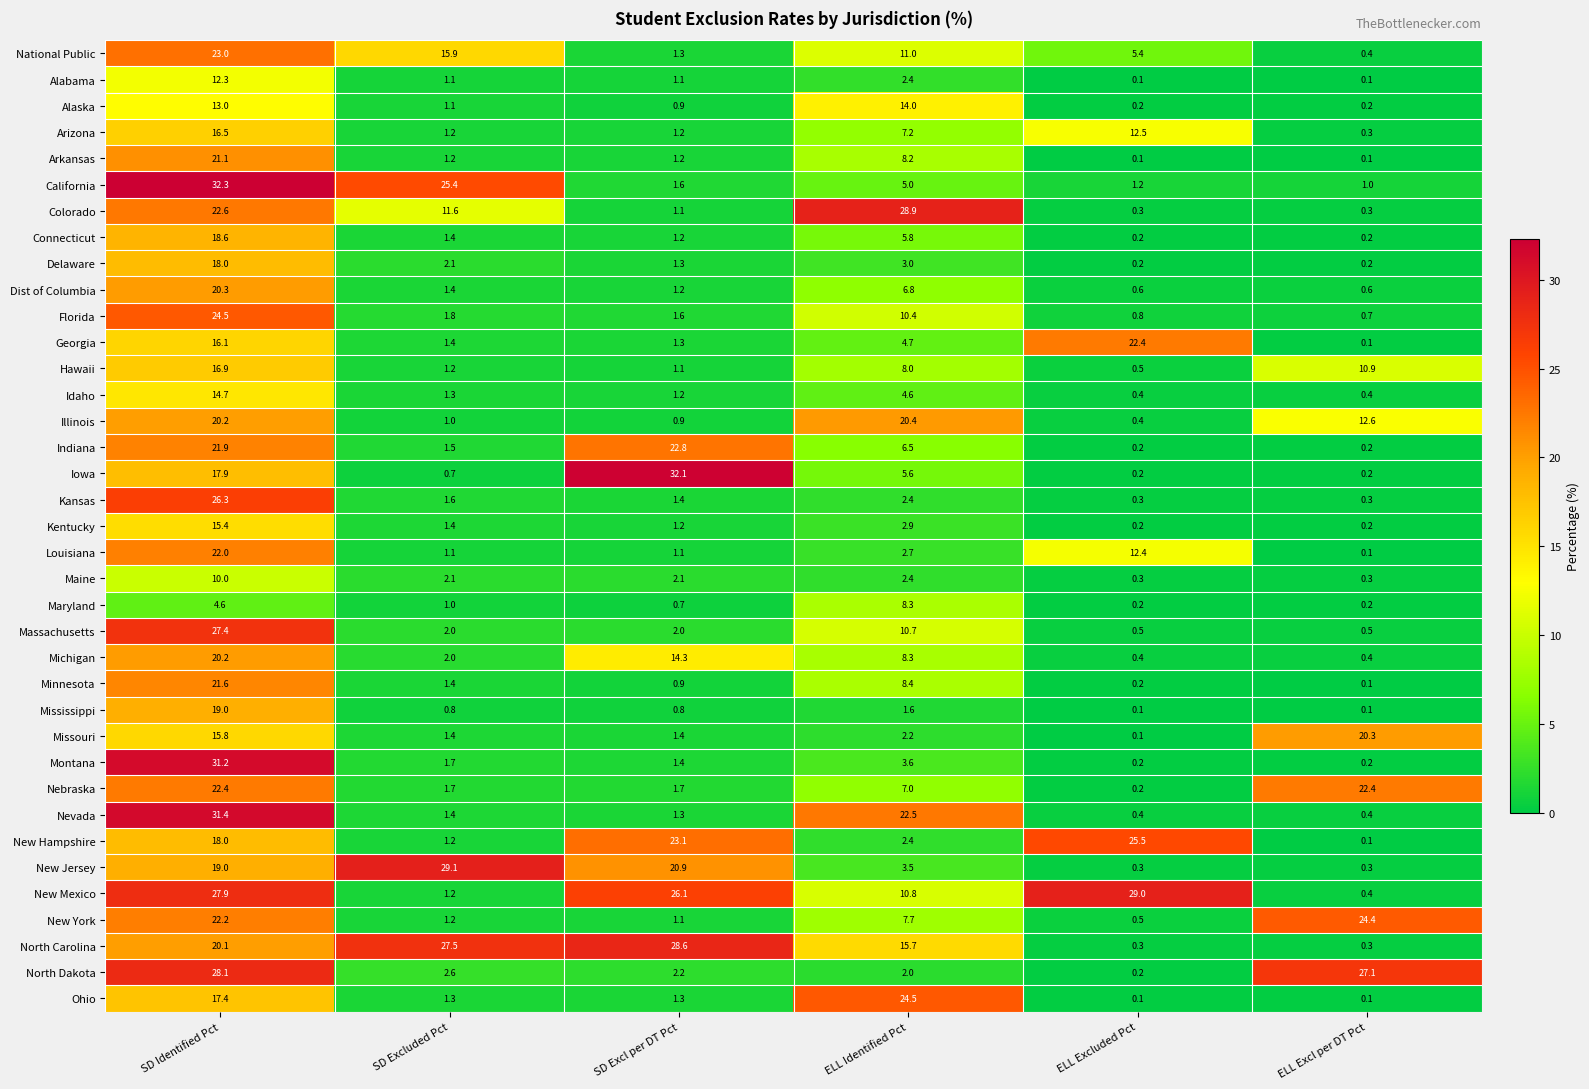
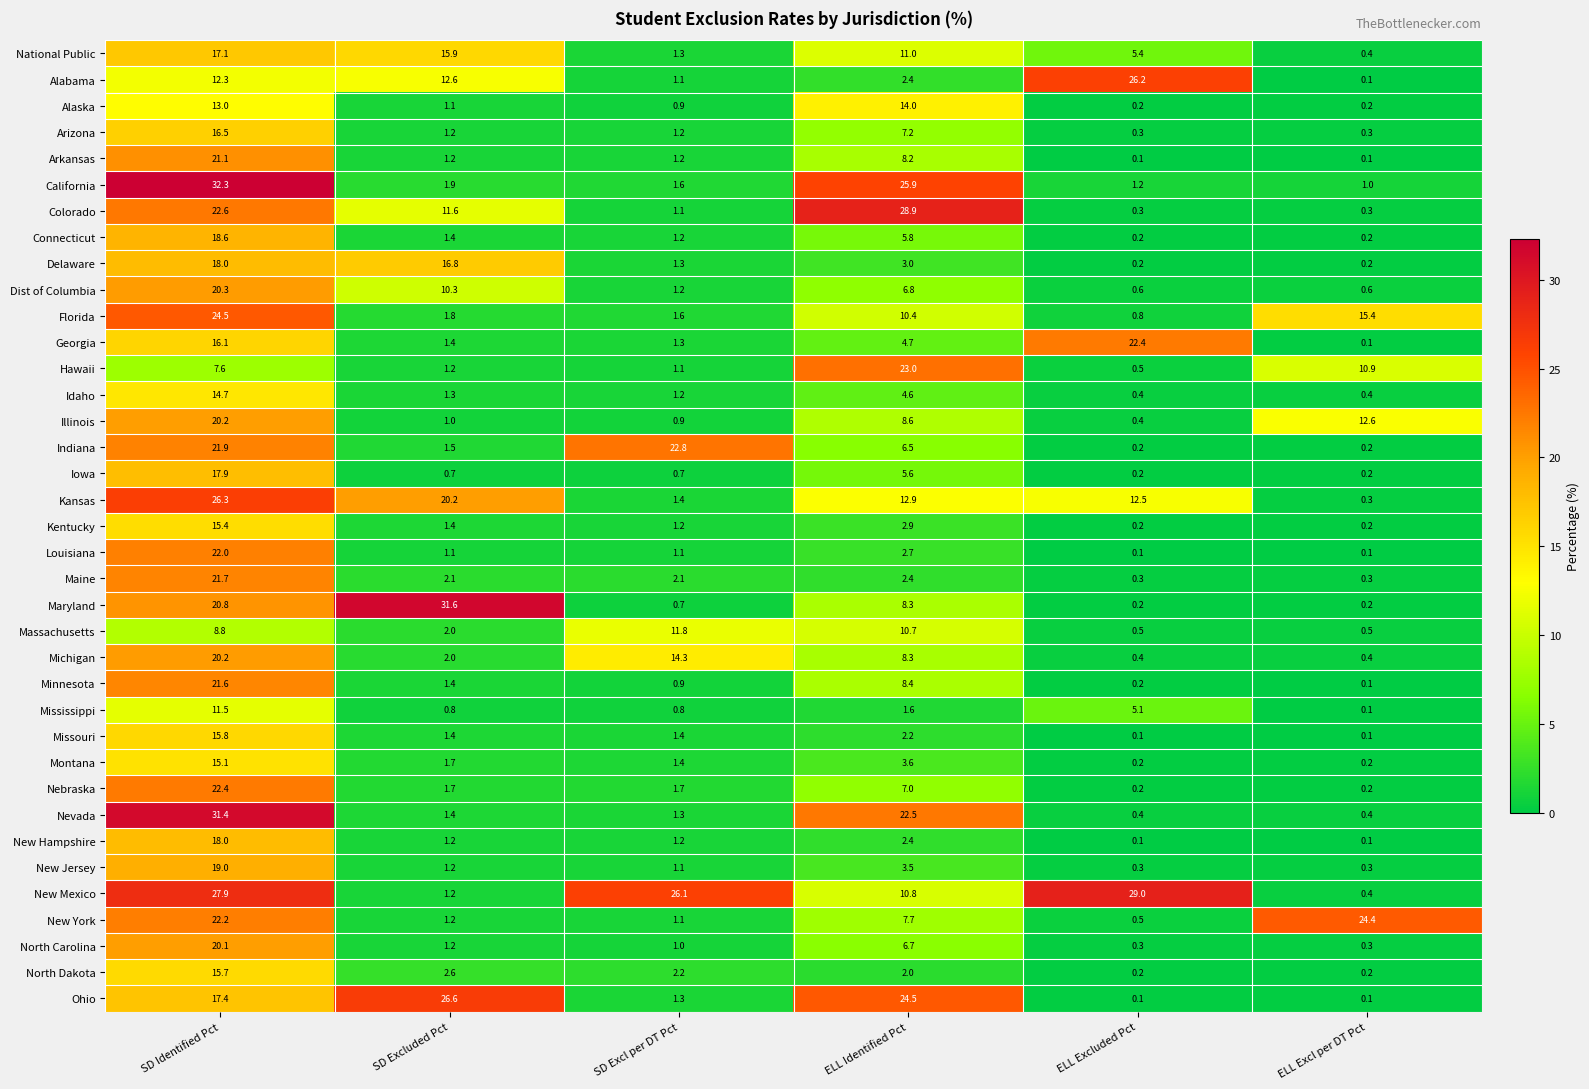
National Public, SD Identified Pct: 23.0 -> 17.1
Alabama, SD Excluded Pct: 1.1 -> 12.6
Alabama, ELL Excluded Pct: 0.1 -> 26.2
Arizona, ELL Excluded Pct: 12.5 -> 0.3
California, SD Excluded Pct: 25.4 -> 1.9
California, ELL Identified Pct: 5.0 -> 25.9
Delaware, SD Excluded Pct: 2.1 -> 16.8
Dist of Columbia, SD Excluded Pct: 1.4 -> 10.3
Florida, ELL Excl per DT Pct: 0.7 -> 15.4
Hawaii, SD Identified Pct: 16.9 -> 7.6
Hawaii, ELL Identified Pct: 8.0 -> 23.0
Illinois, ELL Identified Pct: 20.4 -> 8.6
Iowa, SD Excl per DT Pct: 32.1 -> 0.7
Kansas, SD Excluded Pct: 1.6 -> 20.2
Kansas, ELL Identified Pct: 2.4 -> 12.9
Kansas, ELL Excluded Pct: 0.3 -> 12.5
Louisiana, ELL Excluded Pct: 12.4 -> 0.1
Maine, SD Identified Pct: 10.0 -> 21.7
Maryland, SD Identified Pct: 4.6 -> 20.8
Maryland, SD Excluded Pct: 1.0 -> 31.6
Massachusetts, SD Identified Pct: 27.4 -> 8.8
Massachusetts, SD Excl per DT Pct: 2.0 -> 11.8
Mississippi, SD Identified Pct: 19.0 -> 11.5
Mississippi, ELL Excluded Pct: 0.1 -> 5.1
Missouri, ELL Excl per DT Pct: 20.3 -> 0.1
Montana, SD Identified Pct: 31.2 -> 15.1
Nebraska, ELL Excl per DT Pct: 22.4 -> 0.2
New Hampshire, SD Excl per DT Pct: 23.1 -> 1.2
New Hampshire, ELL Excluded Pct: 25.5 -> 0.1
New Jersey, SD Excluded Pct: 29.1 -> 1.2
New Jersey, SD Excl per DT Pct: 20.9 -> 1.1
North Carolina, SD Excluded Pct: 27.5 -> 1.2
North Carolina, SD Excl per DT Pct: 28.6 -> 1.0
North Carolina, ELL Identified Pct: 15.7 -> 6.7
North Dakota, SD Identified Pct: 28.1 -> 15.7
North Dakota, ELL Excl per DT Pct: 27.1 -> 0.2
Ohio, SD Excluded Pct: 1.3 -> 26.6
